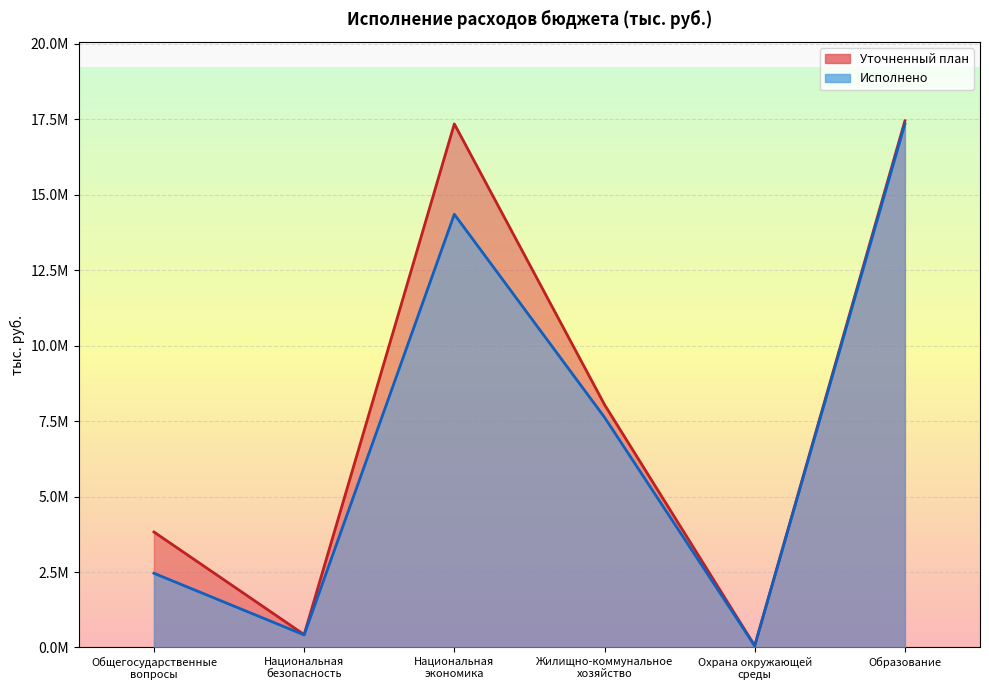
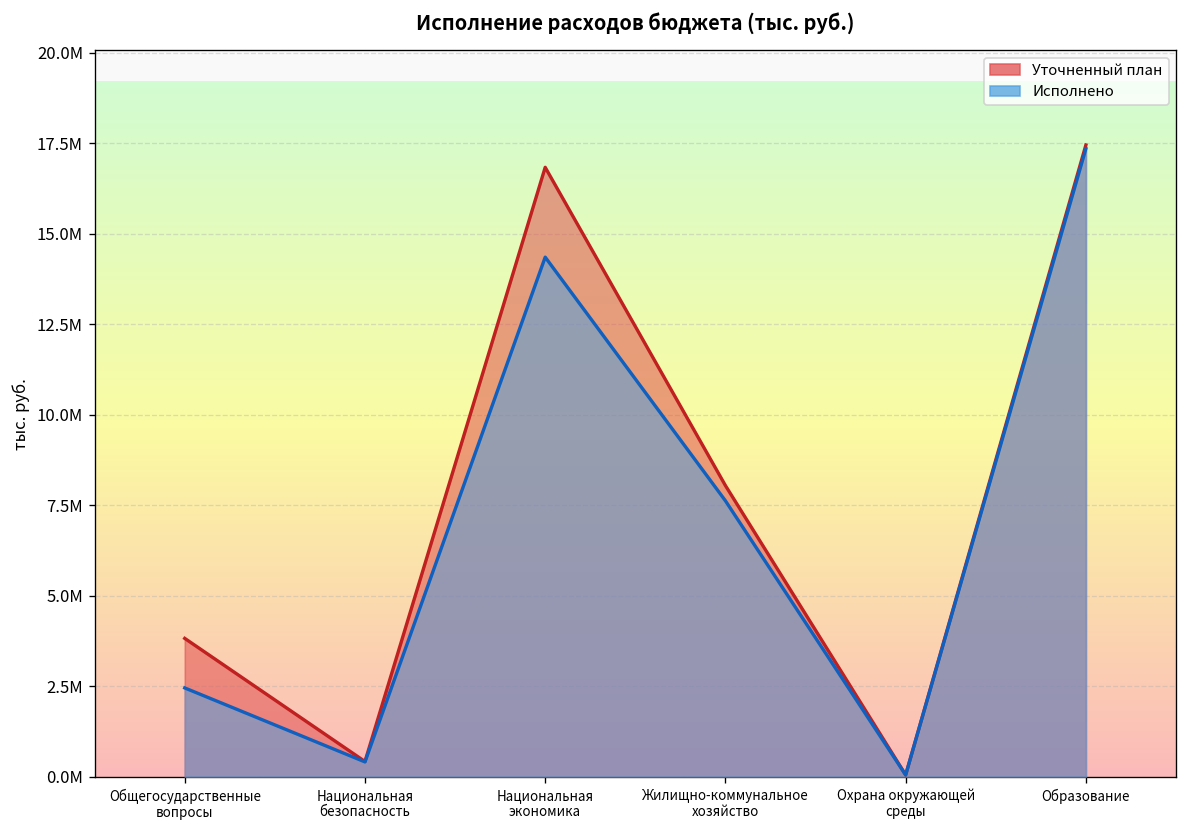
Уточненный план, Национальная экономика: 17400000 -> 16800000
